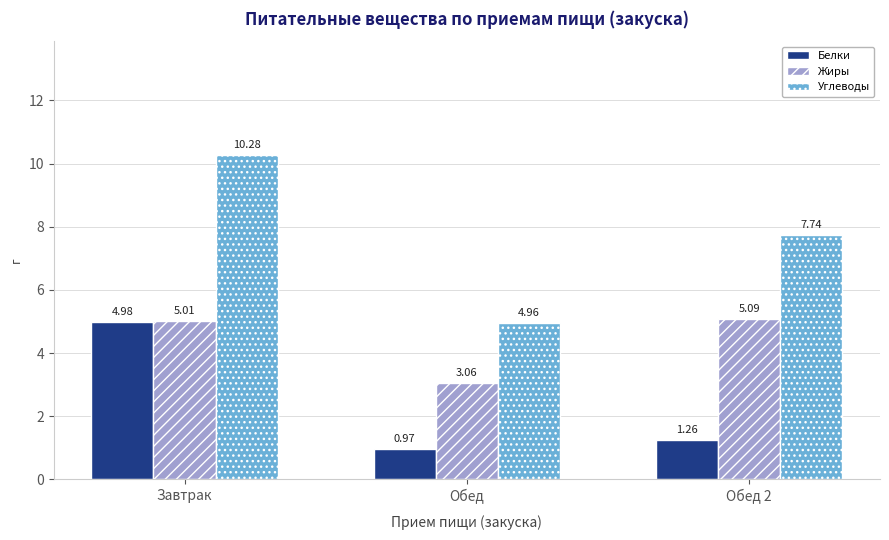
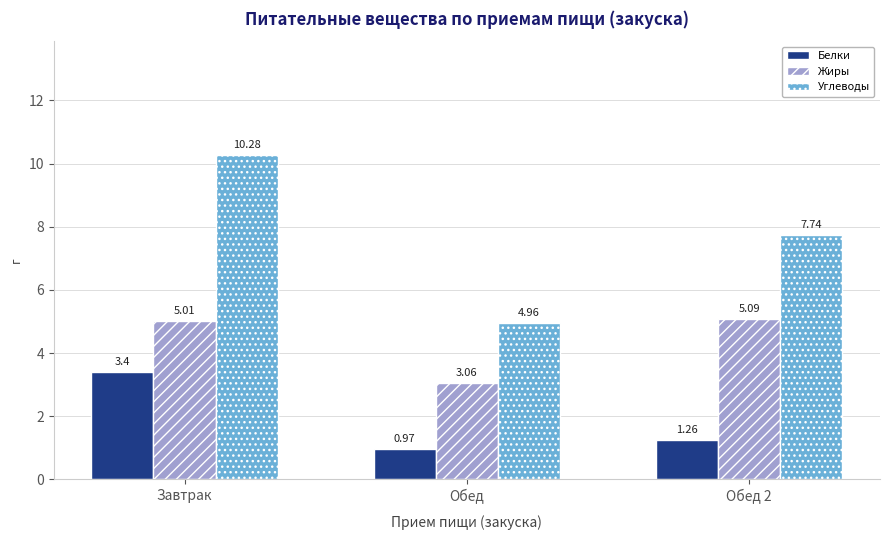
Белки, Завтрак: 4.98 -> 3.4
